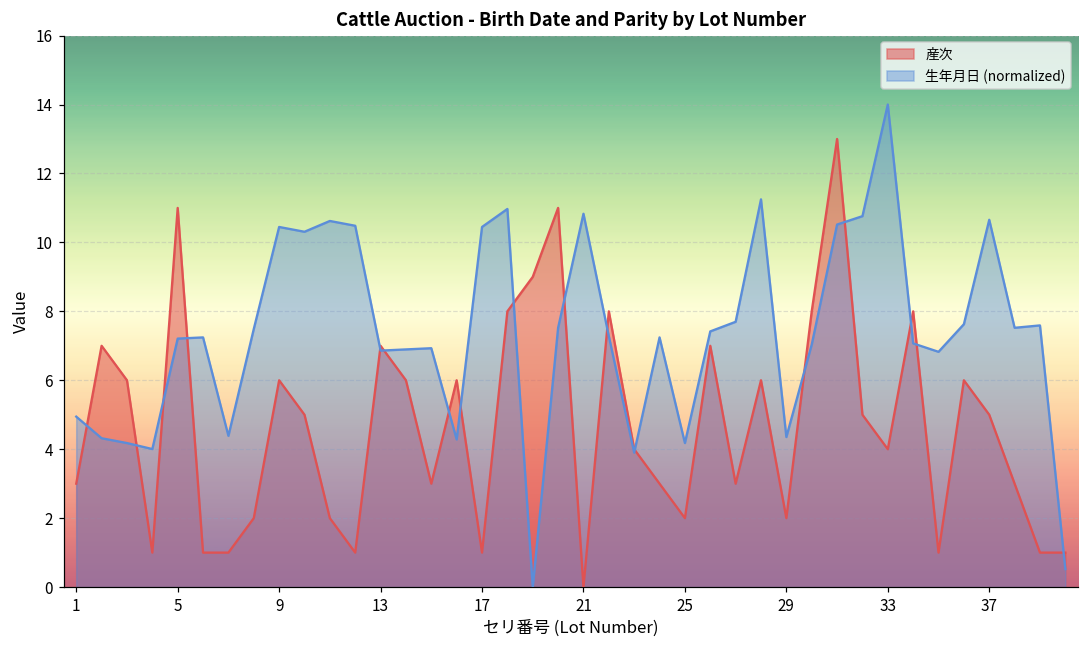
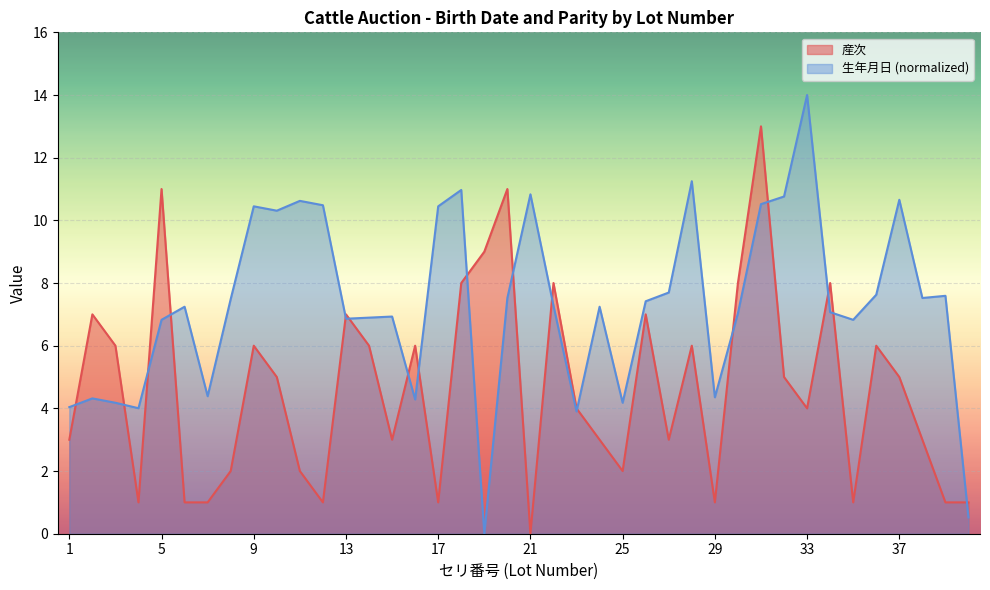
生年月日 (normalized), 1: 4.9 -> 4.0
生年月日 (normalized), 5: 7.2 -> 6.8
産次, 29: 2 -> 1
